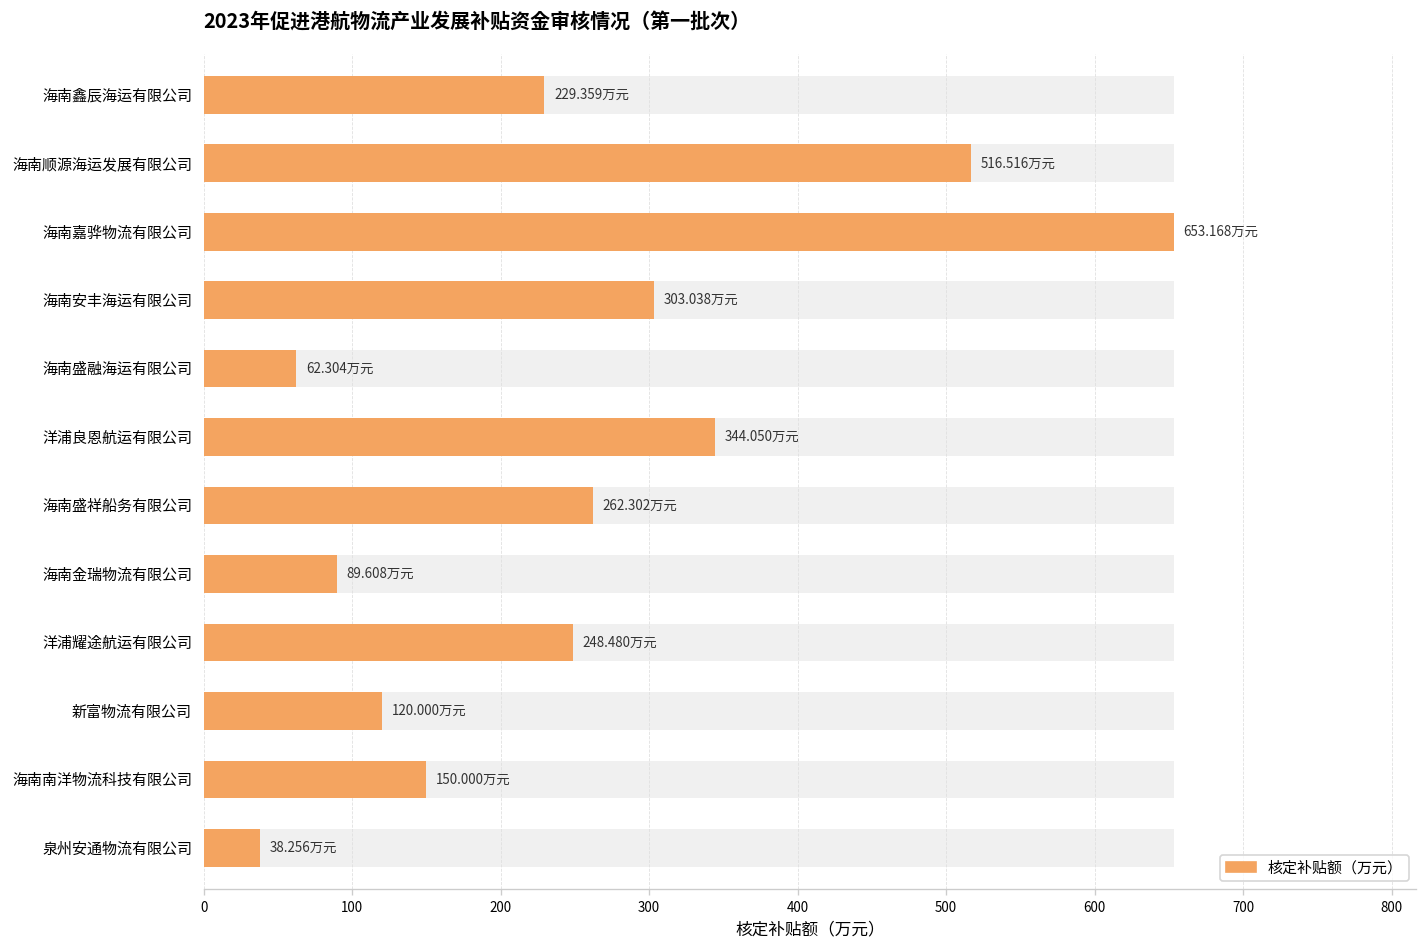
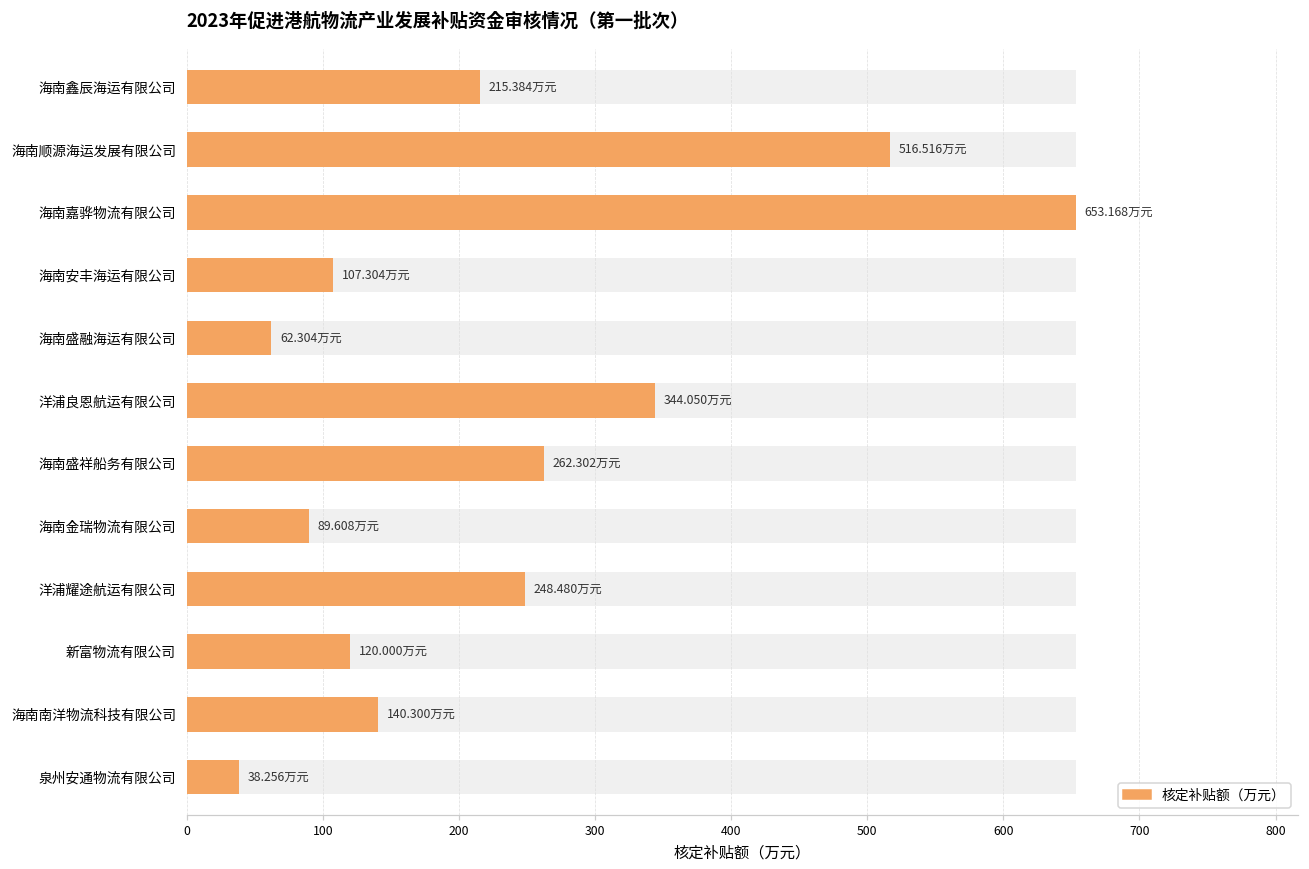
核定补贴额（万元）, 海南鑫辰海运有限公司: 229.359 -> 215.384
核定补贴额（万元）, 海南安丰海运有限公司: 303.038 -> 107.304
核定补贴额（万元）, 海南南洋物流科技有限公司: 150.000 -> 140.300
